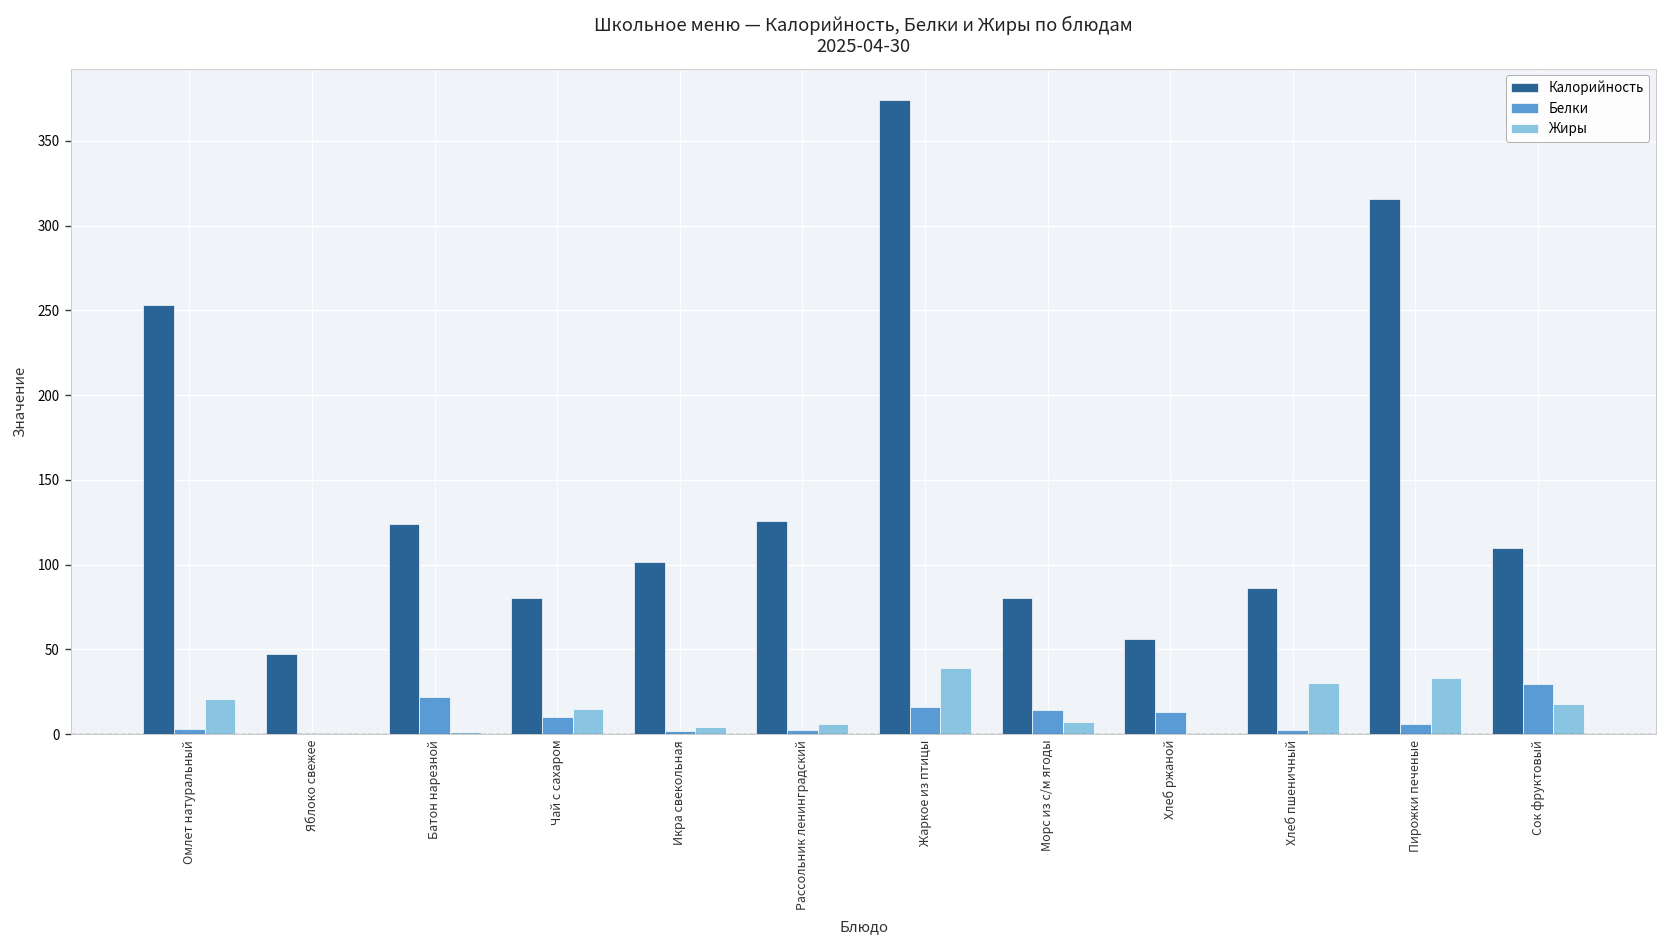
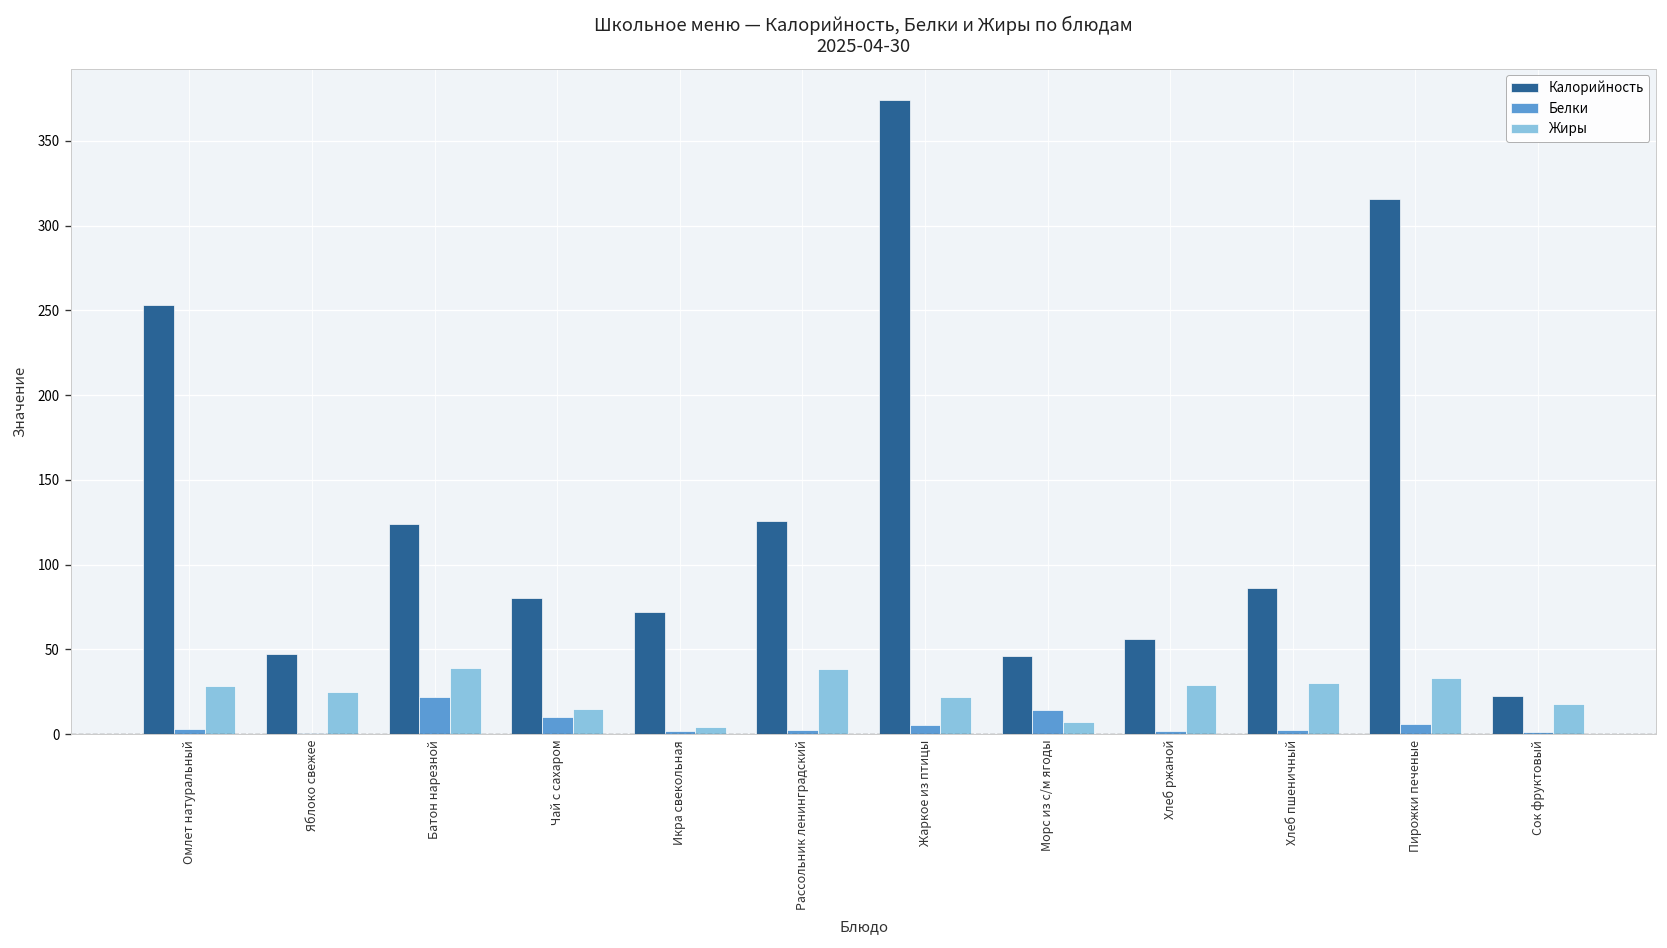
Жиры, Омлет натуральный: 21 -> 29
Жиры, Яблоко свежее: 0 -> 25
Жиры, Батон нарезной: 1 -> 39
Калорийность, Икра свекольная: 101 -> 72
Жиры, Рассольник ленинградский: 6 -> 38
Белки, Жаркое из птицы: 16 -> 5
Жиры, Жаркое из птицы: 39 -> 22
Калорийность, Морс из с/м ягоды: 80 -> 46
Белки, Хлеб ржаной: 13 -> 2
Жиры, Хлеб ржаной: 0 -> 29
Калорийность, Сок фруктовый: 110 -> 23
Белки, Сок фруктовый: 30 -> 1
